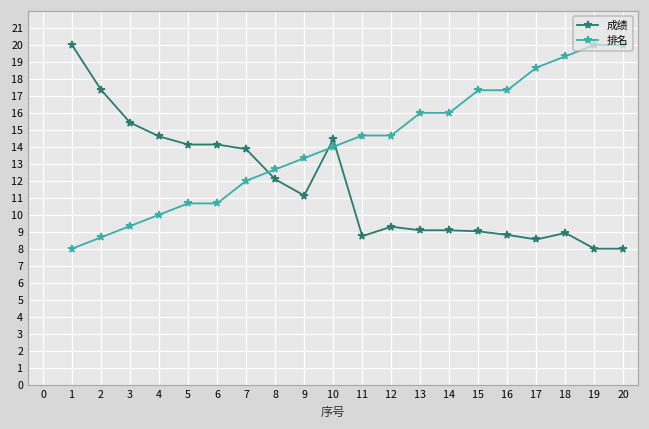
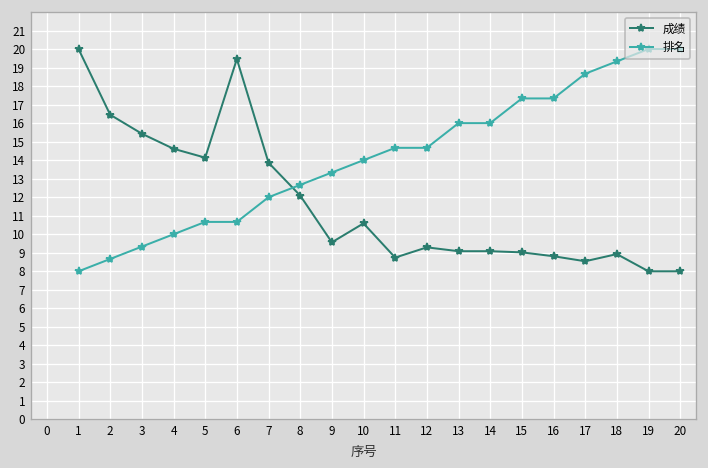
成绩, 2: 17.4 -> 16.5
成绩, 6: 14.1 -> 19.5
成绩, 9: 11.1 -> 9.6
成绩, 10: 14.4 -> 10.6
